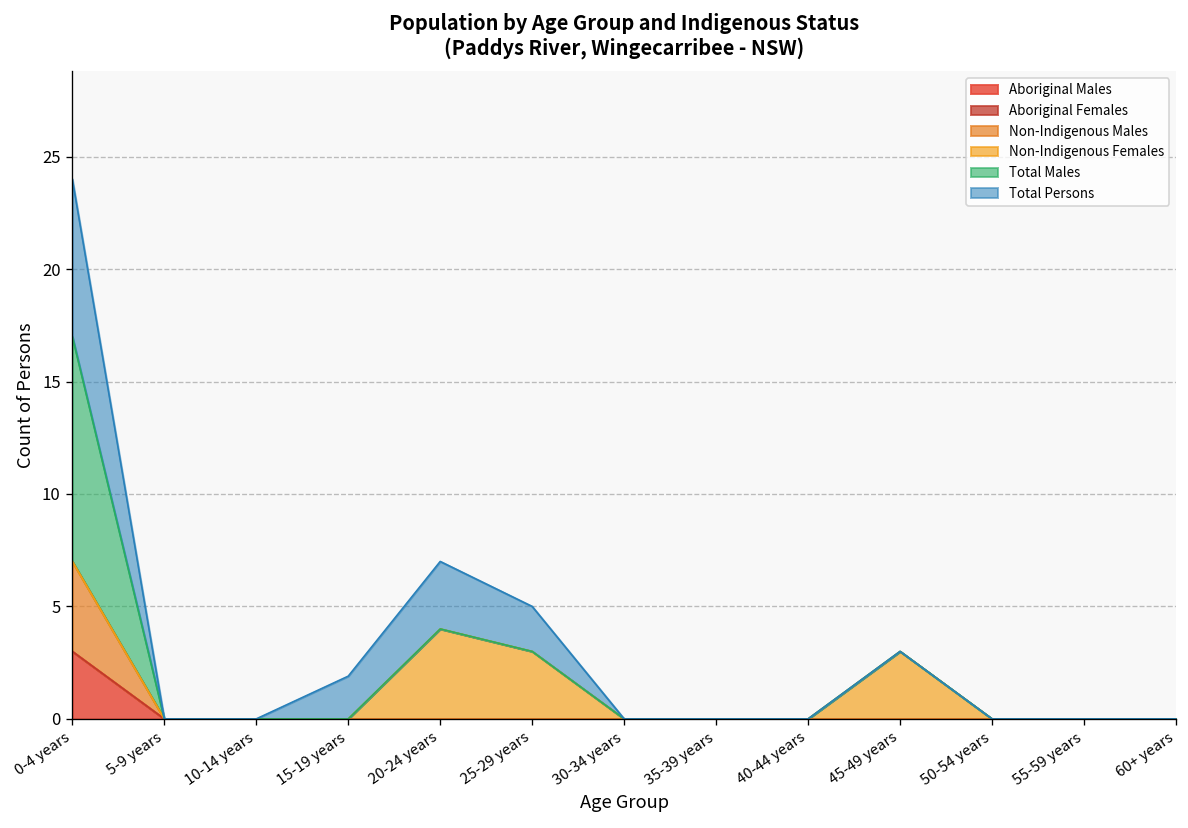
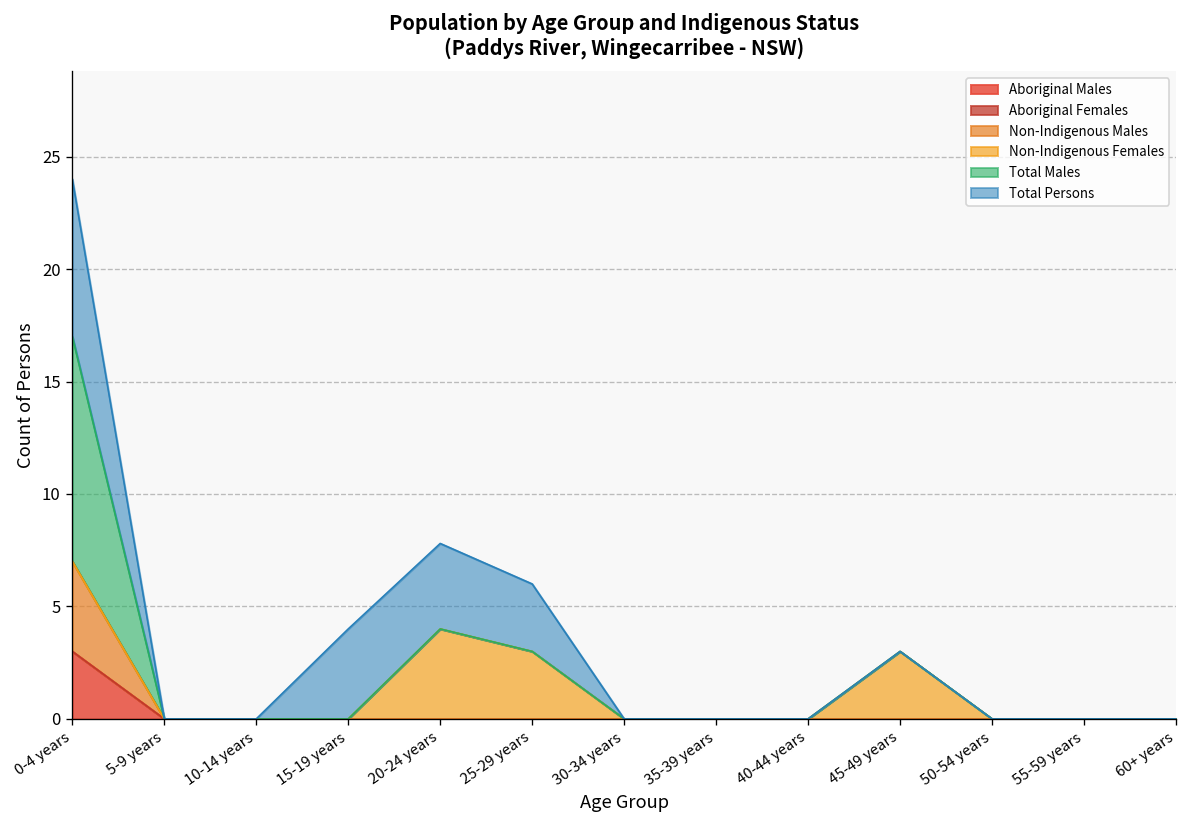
Total Persons, 15-19 years: 1.9 -> 4.0
Total Persons, 20-24 years: 3.0 -> 3.8
Total Persons, 25-29 years: 2 -> 3
